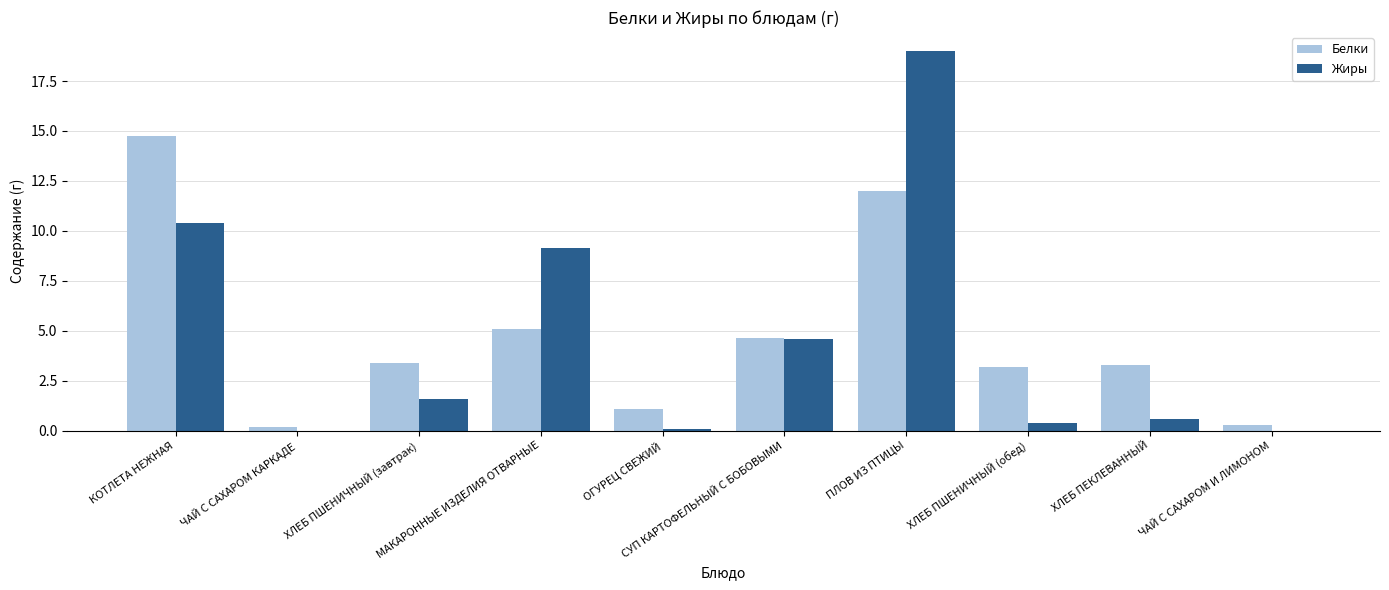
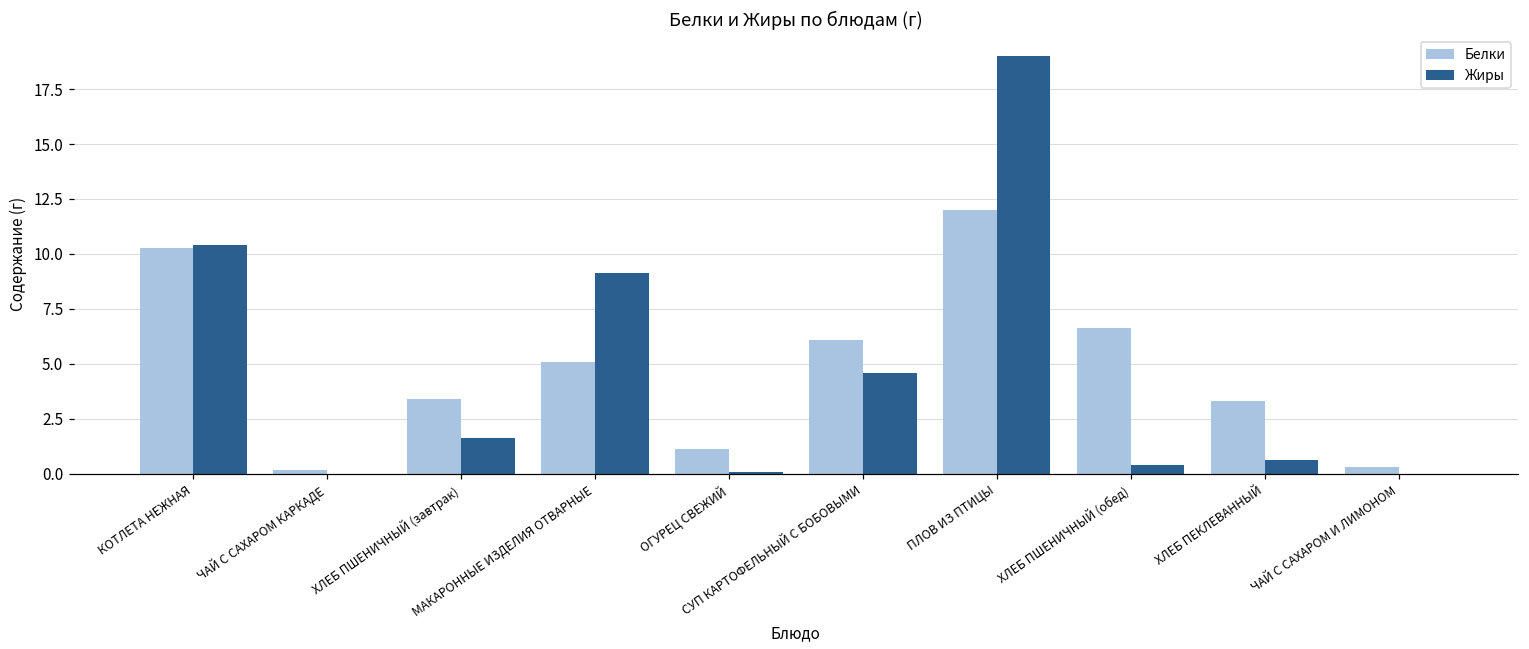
Белки, КОТЛЕТА НЕЖНАЯ: 14.8 -> 10.3
Белки, СУП КАРТОФЕЛЬНЫЙ С БОБОВЫМИ: 4.6 -> 6.1
Белки, ХЛЕБ ПШЕНИЧНЫЙ (обед): 3.2 -> 6.6
